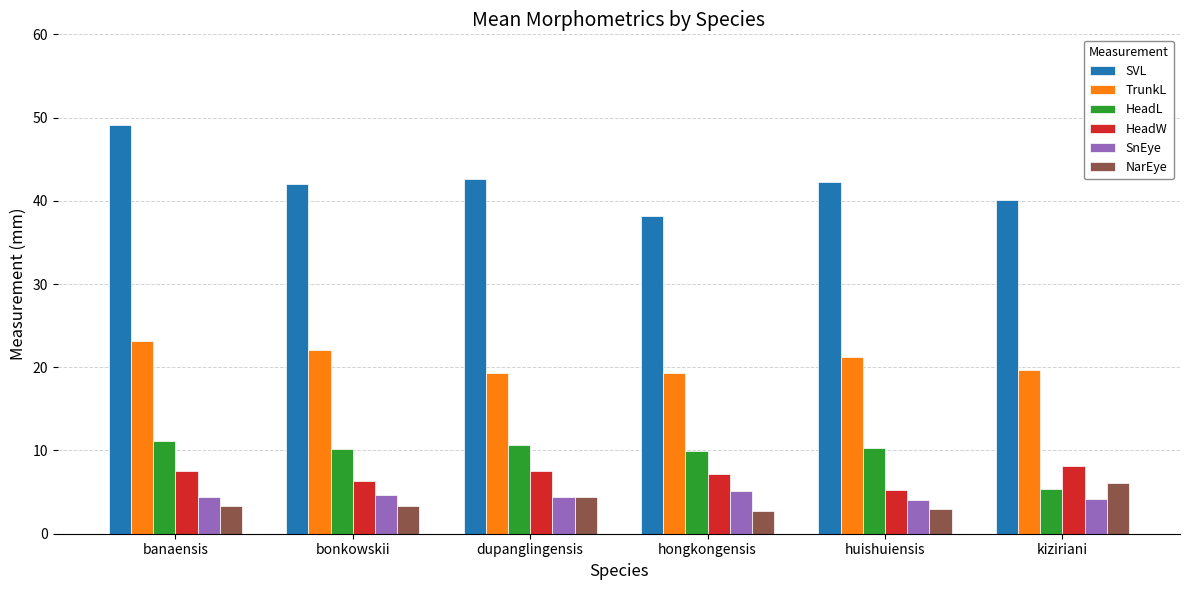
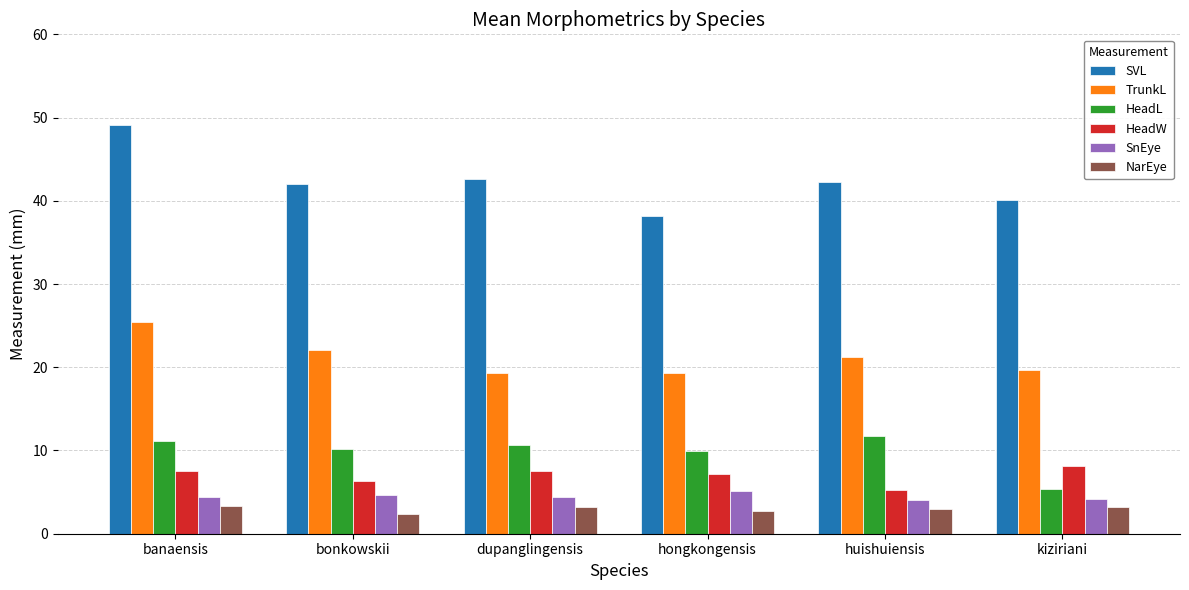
TrunkL, banaensis: 23 -> 25
NarEye, bonkowskii: 3 -> 2
NarEye, dupanglingensis: 4 -> 3
HeadL, huishuiensis: 10 -> 12
NarEye, kiziriani: 6 -> 3
